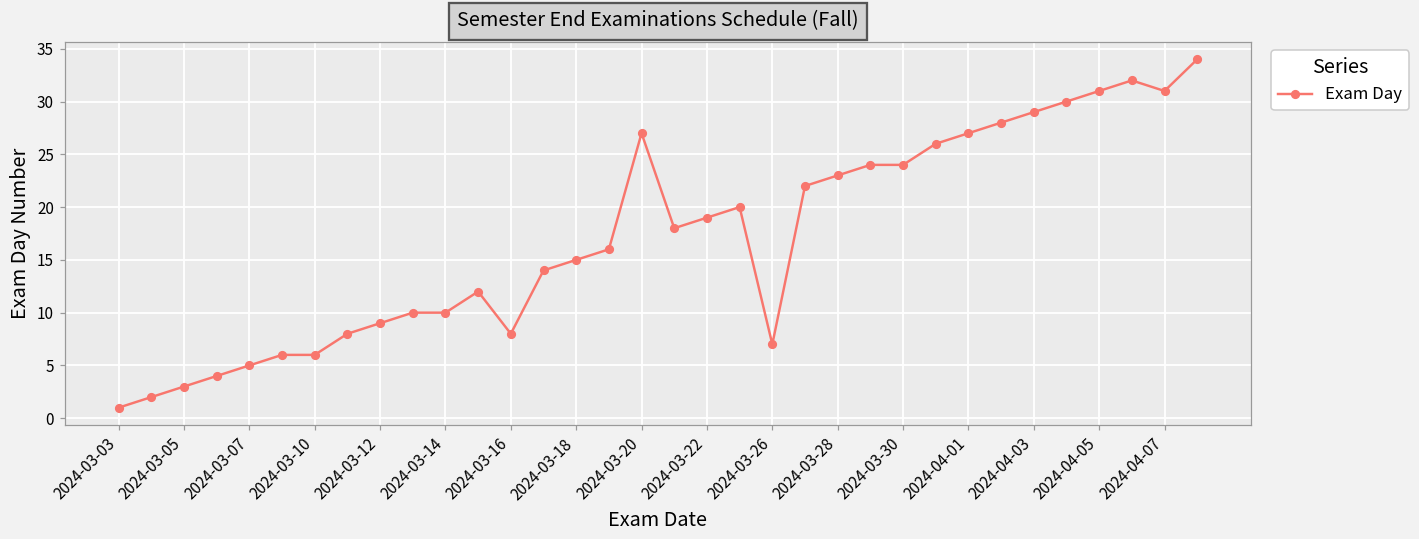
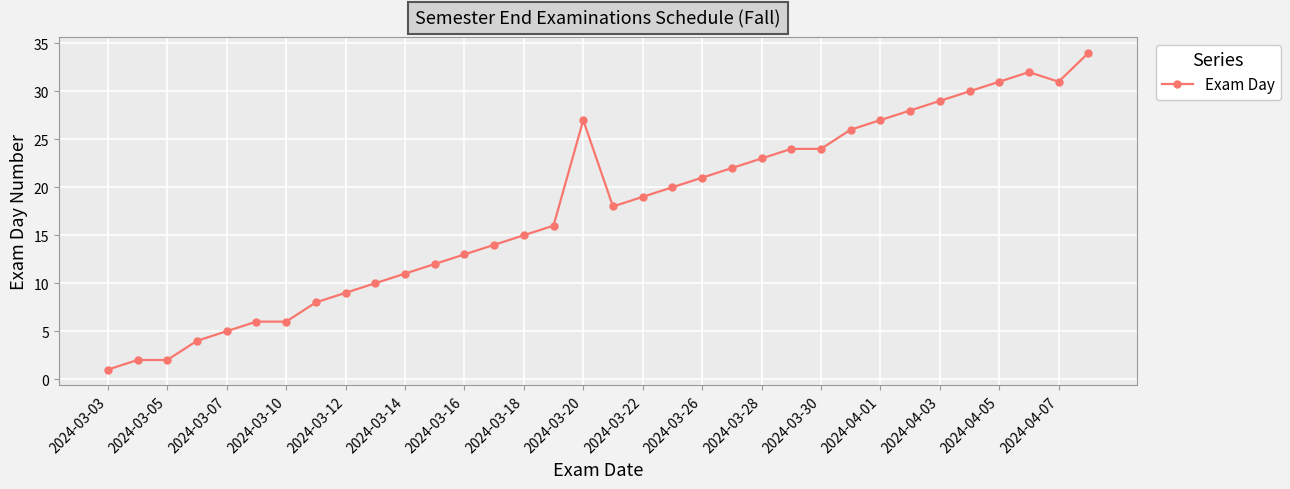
2024-03-05: 3 -> 2
2024-03-14: 10 -> 11
2024-03-16: 8 -> 13
2024-03-26: 7 -> 21
